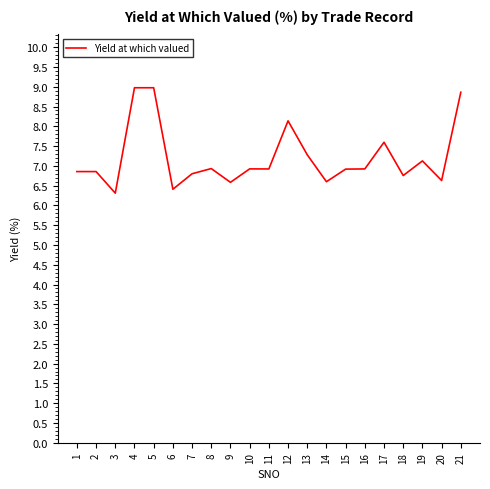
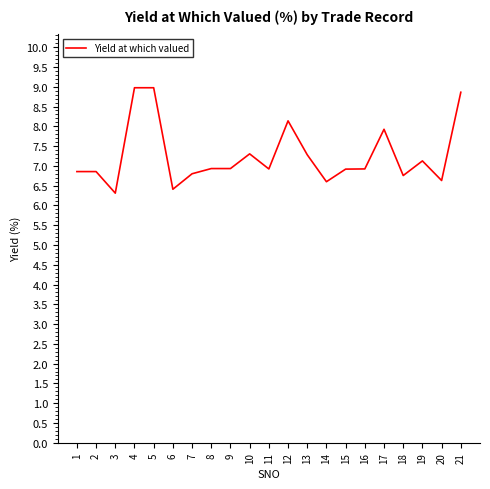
9: 6.6 -> 6.9
10: 6.9 -> 7.3
17: 7.6 -> 7.9
